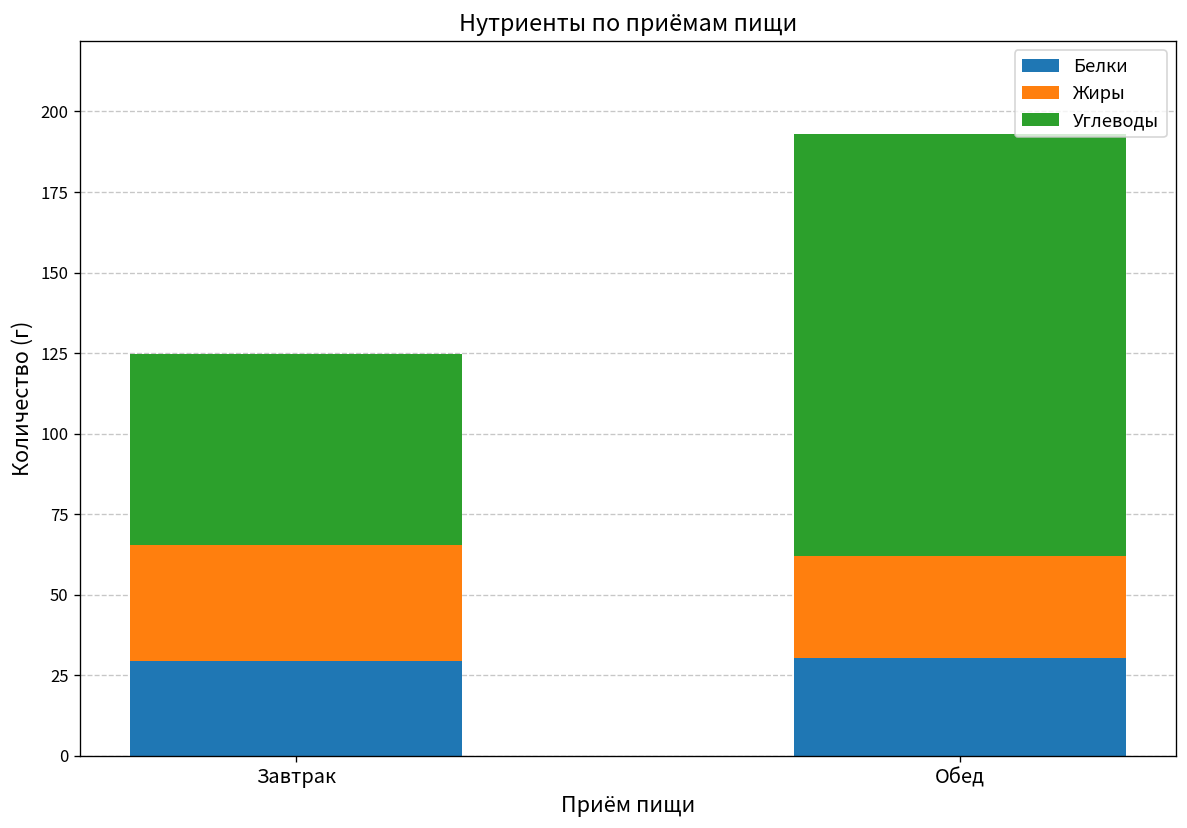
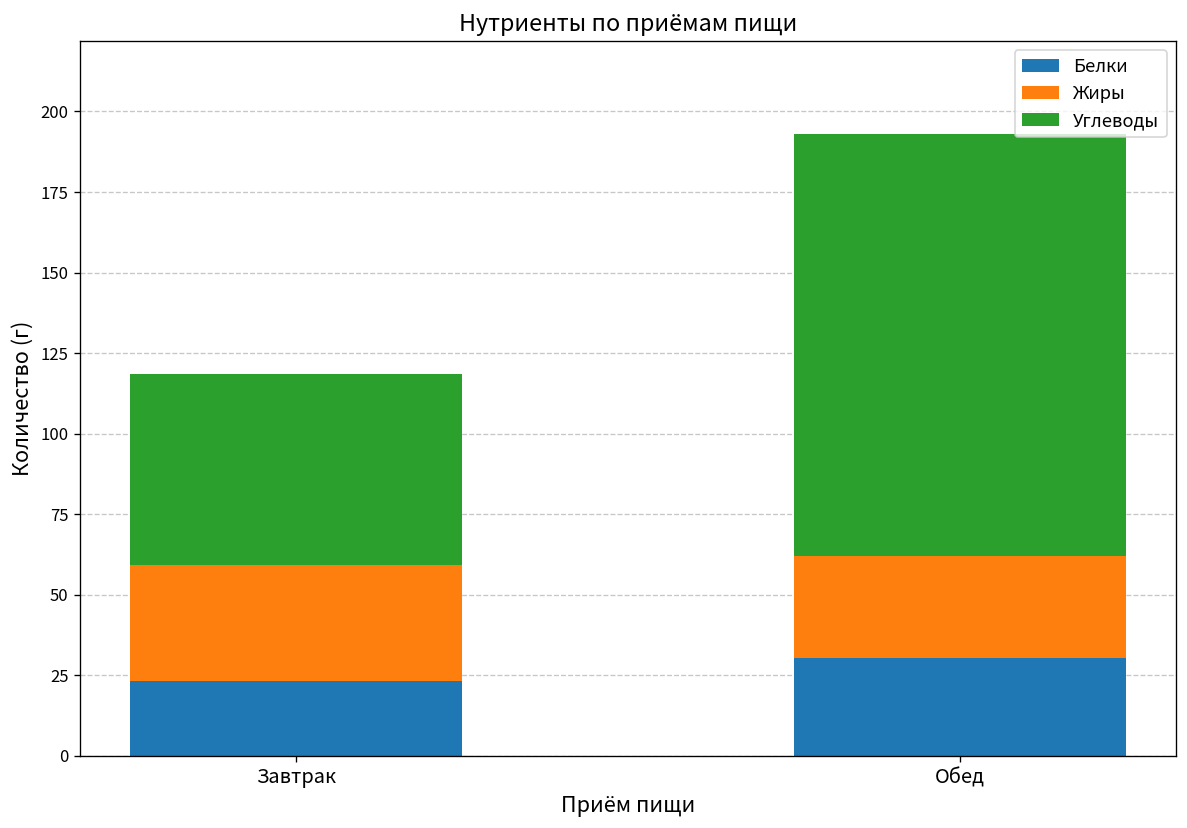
Белки, Завтрак: 29 -> 23
